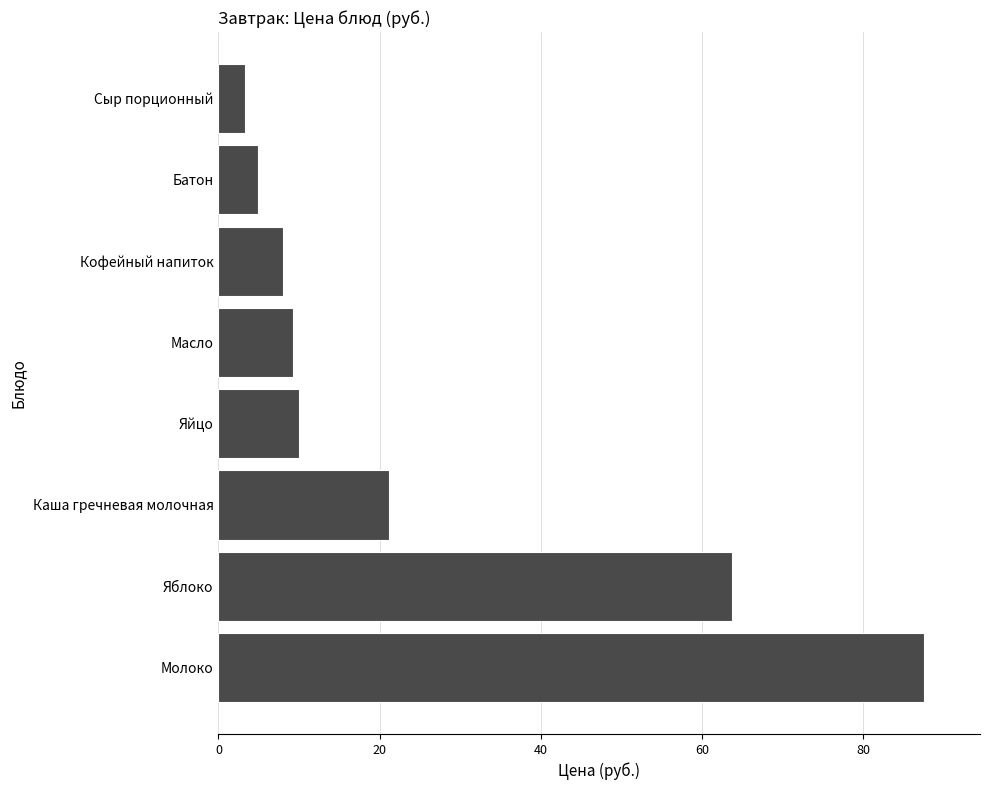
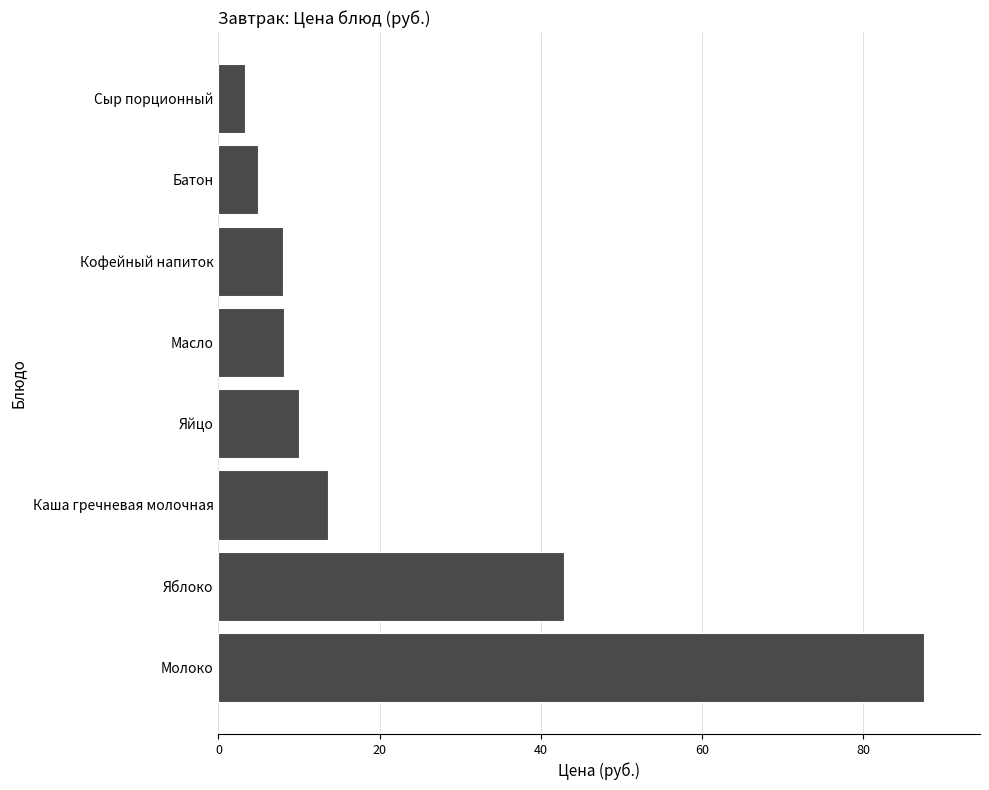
Масло: 9 -> 8
Каша гречневая молочная: 21 -> 14
Яблоко: 64 -> 43
